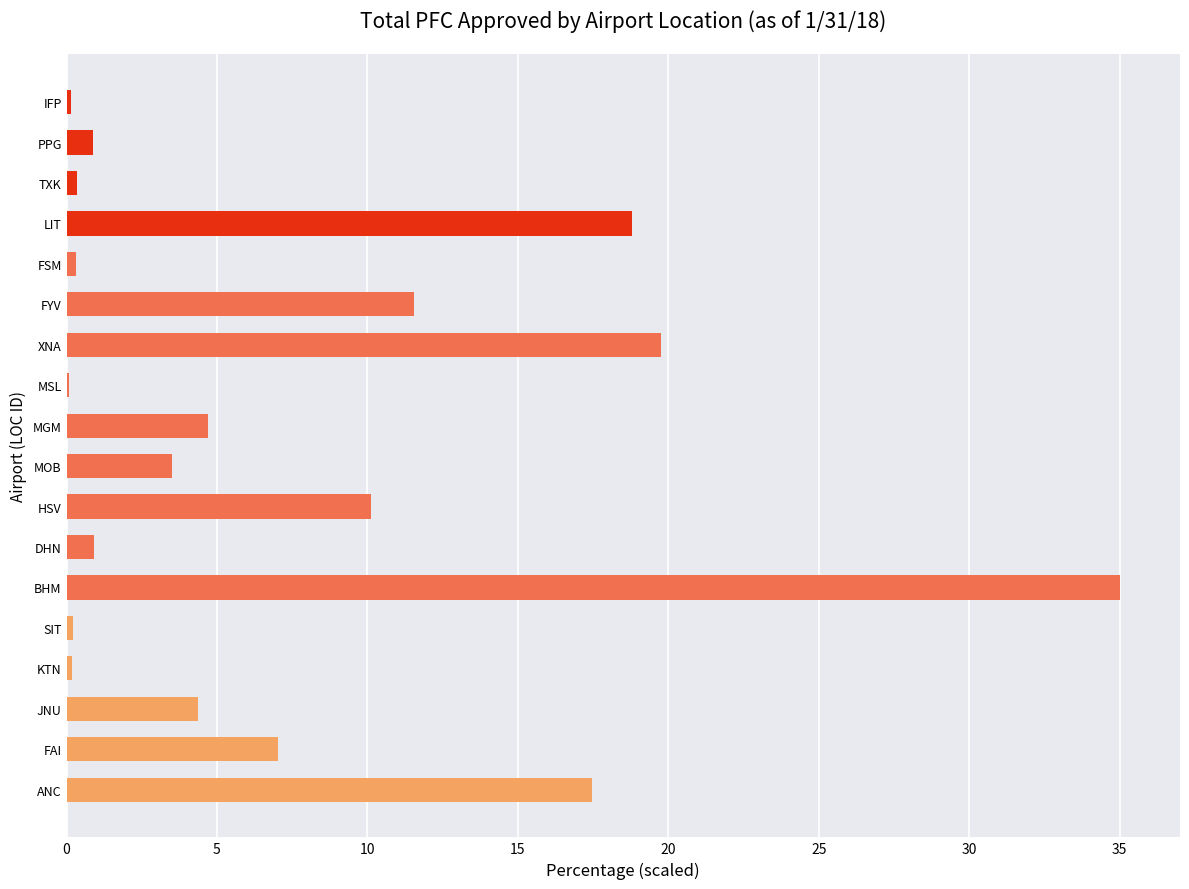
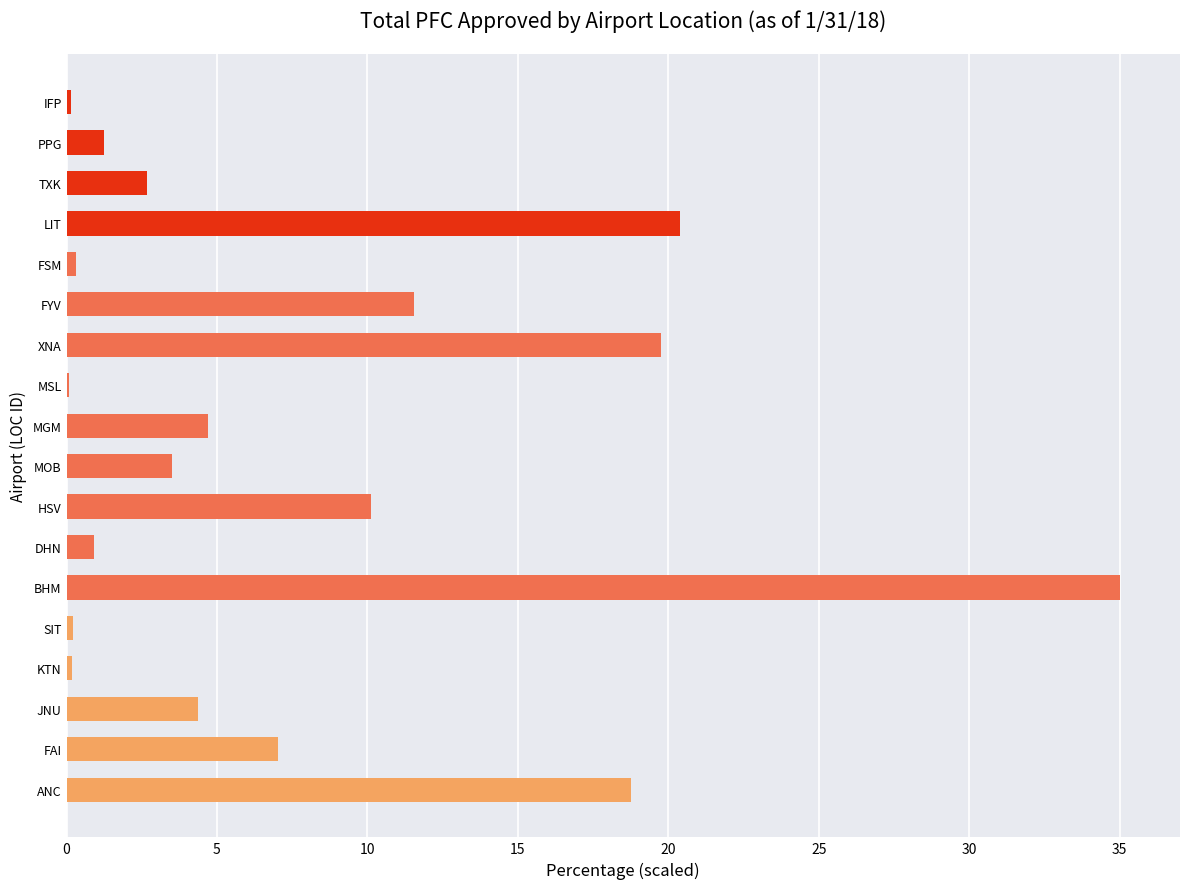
PPG: 0.9 -> 1.2
TXK: 0.4 -> 2.7
LIT: 18.8 -> 20.4
ANC: 17.5 -> 18.8
